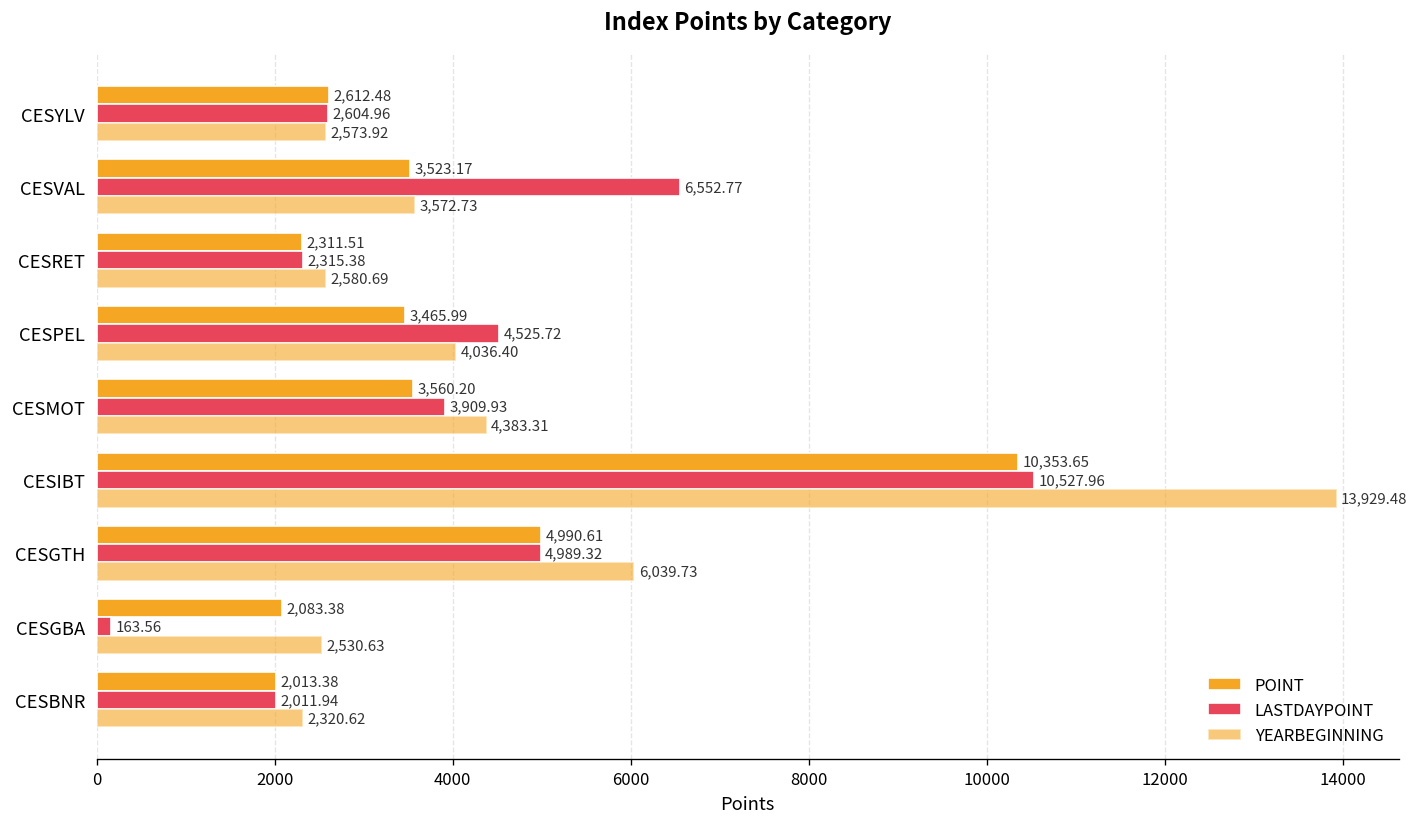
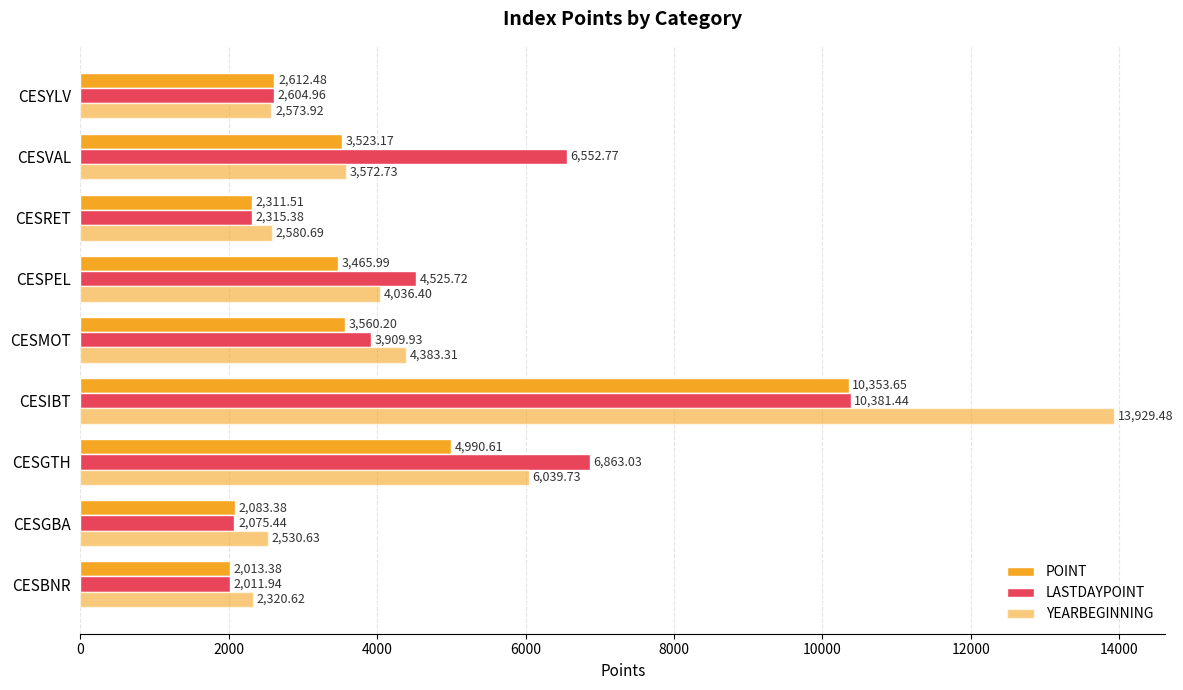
LASTDAYPOINT, CESIBT: 10,527.96 -> 10,381.44
LASTDAYPOINT, CESGTH: 4,989.32 -> 6,863.03
LASTDAYPOINT, CESGBA: 163.56 -> 2,075.44
